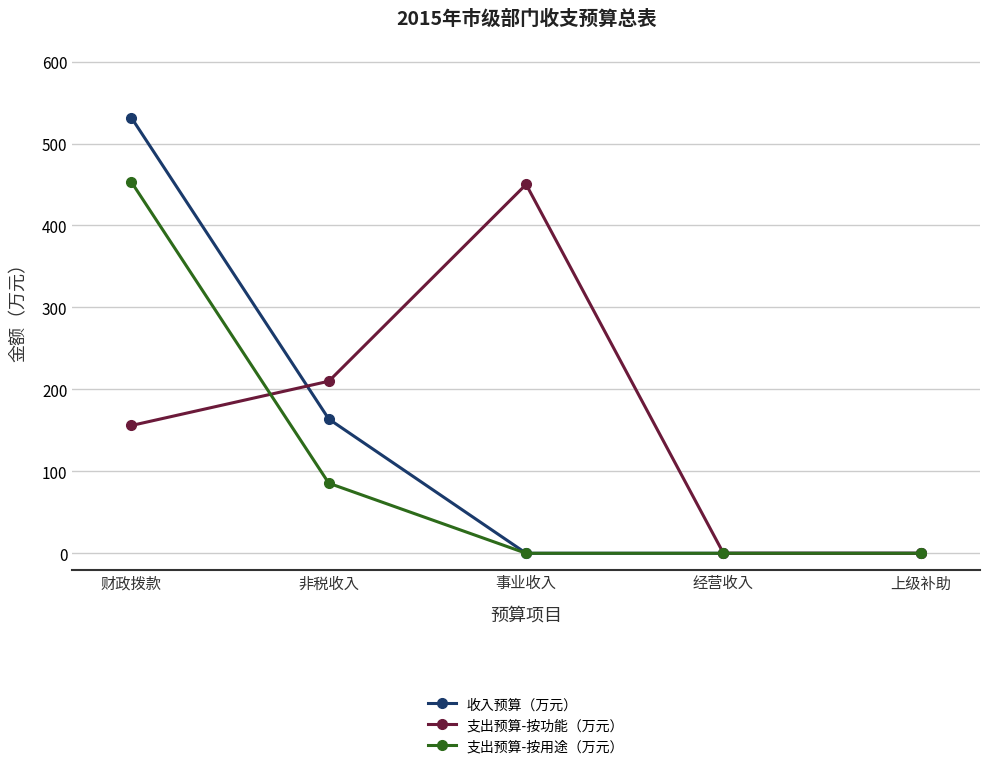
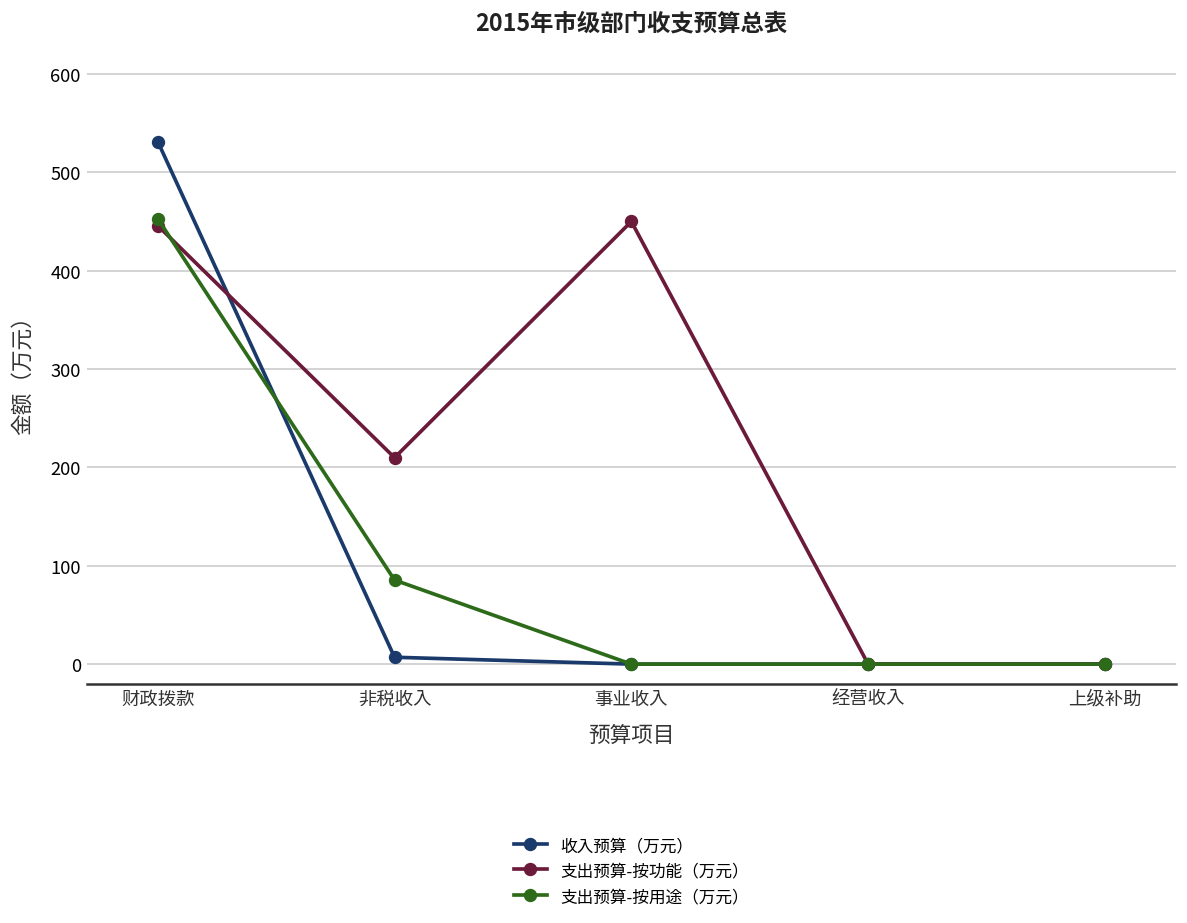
支出预算-按功能（万元）, 财政拨款: 160 -> 450
收入预算（万元）, 非税收入: 160 -> 10
